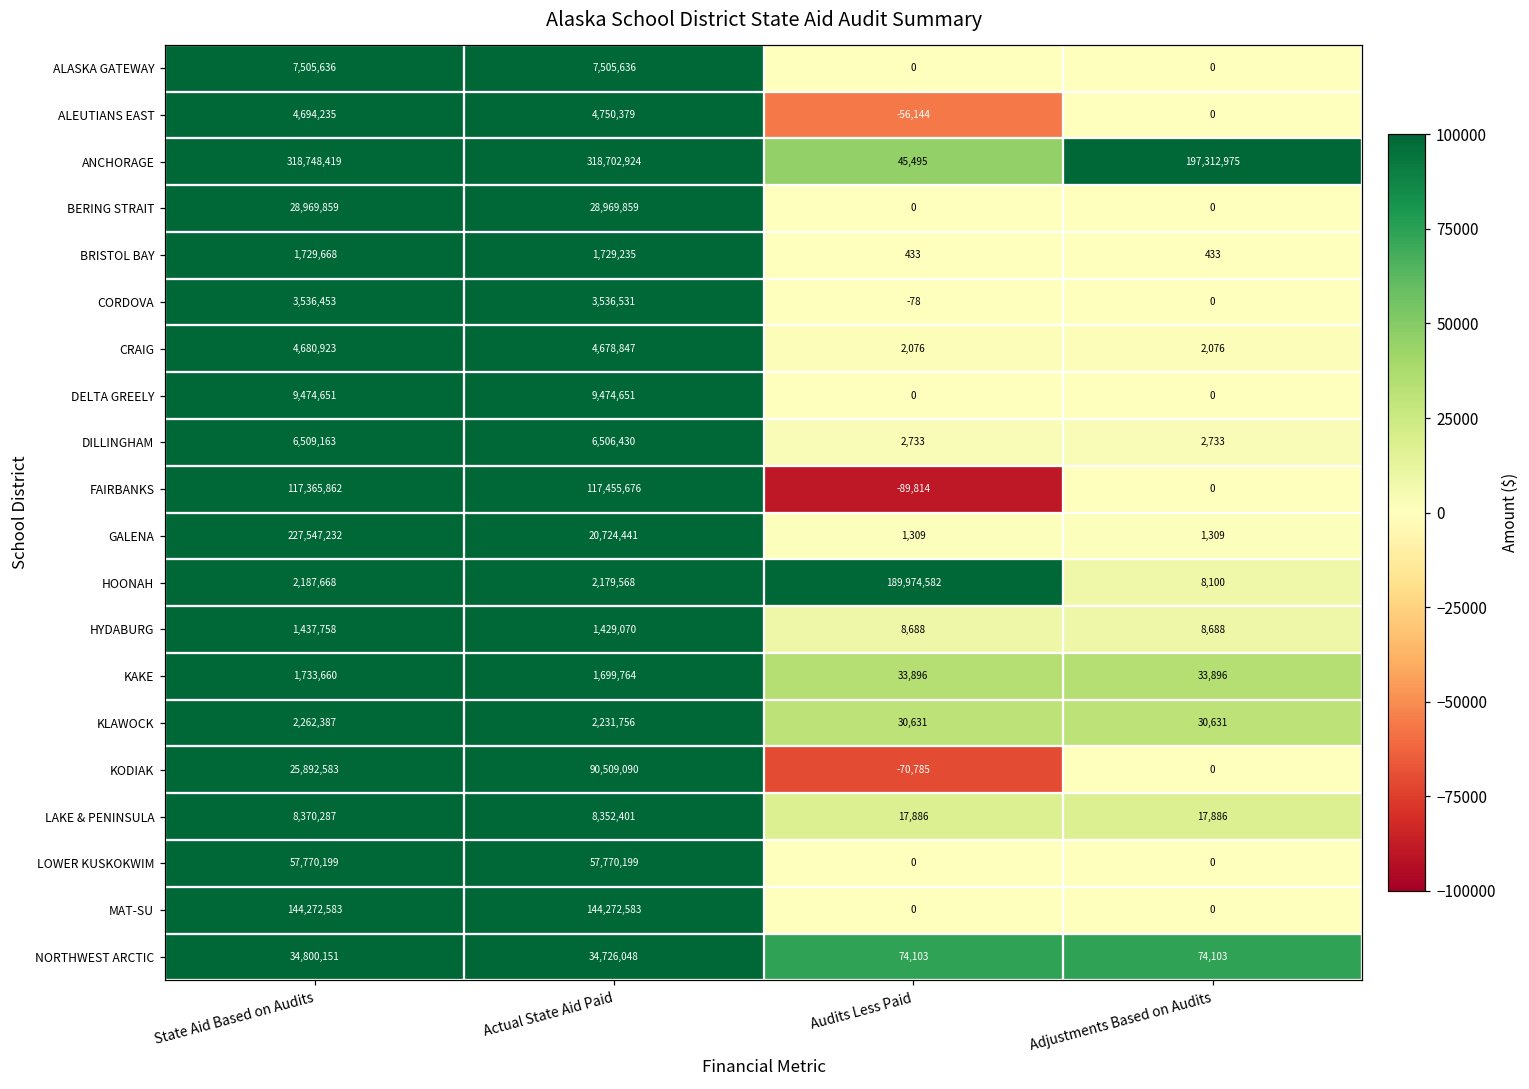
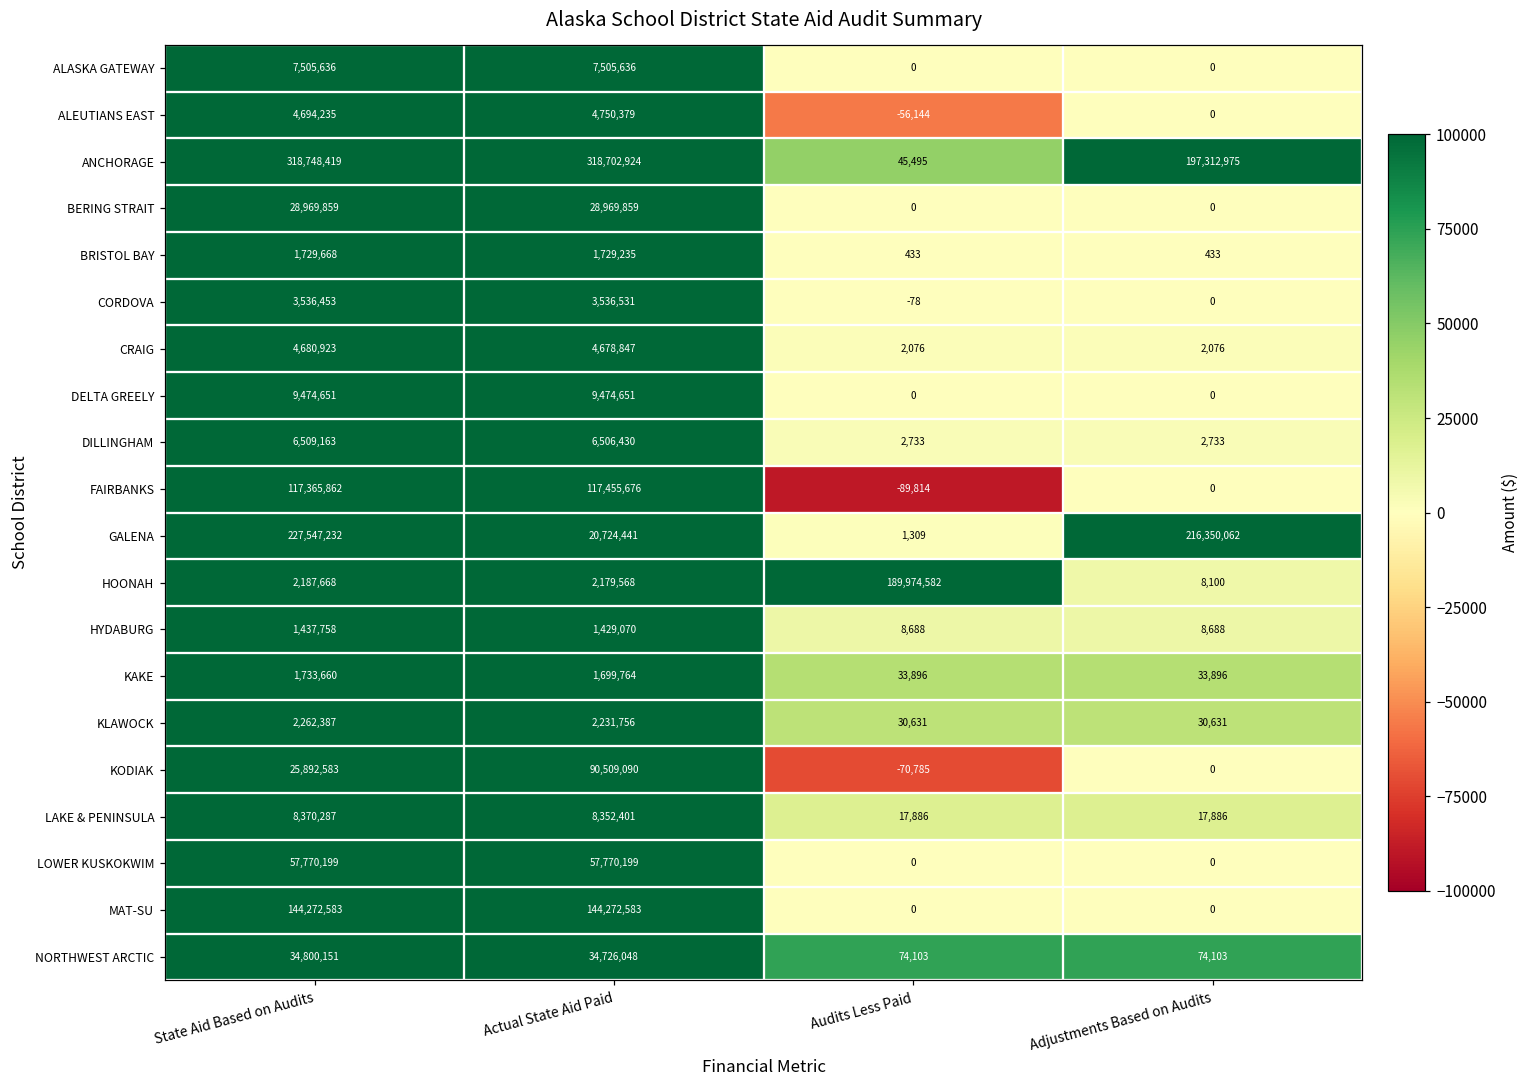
GALENA, Adjustments Based on Audits: 1,309 -> 216,350,062
